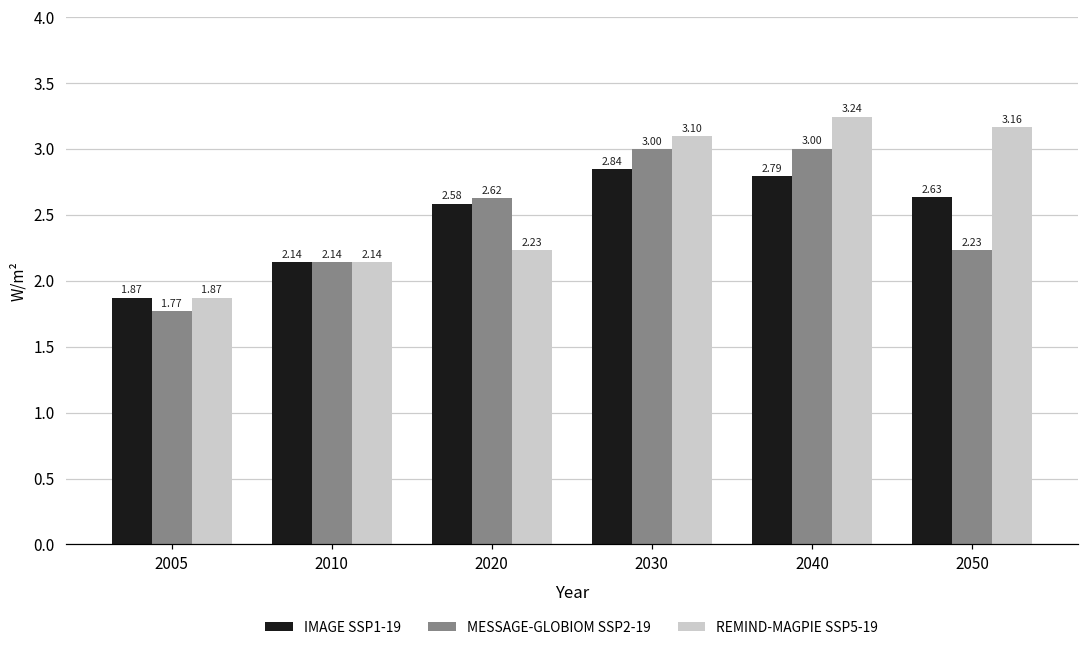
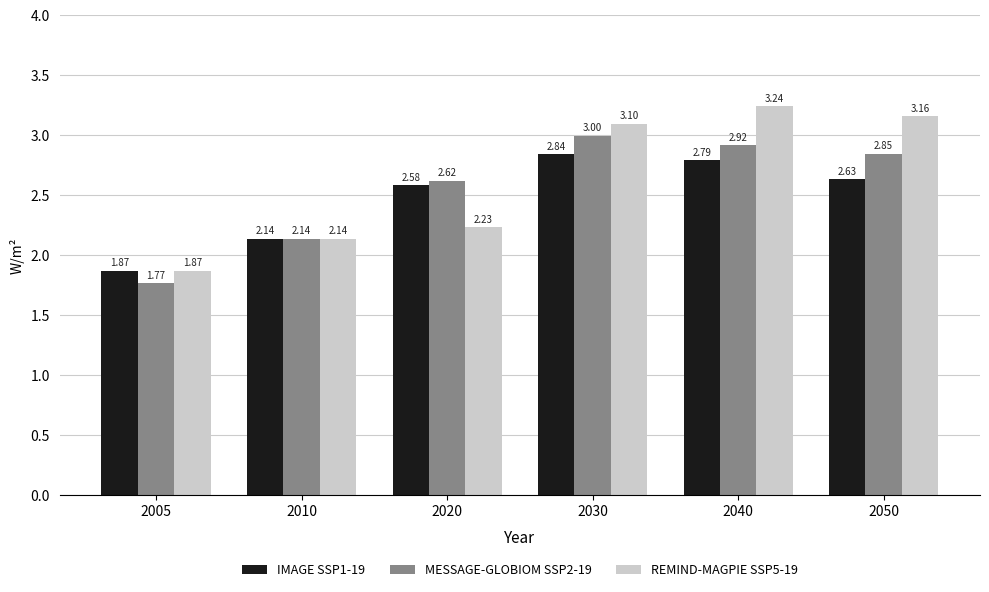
MESSAGE-GLOBIOM SSP2-19, 2040: 3.00 -> 2.92
MESSAGE-GLOBIOM SSP2-19, 2050: 2.23 -> 2.85
